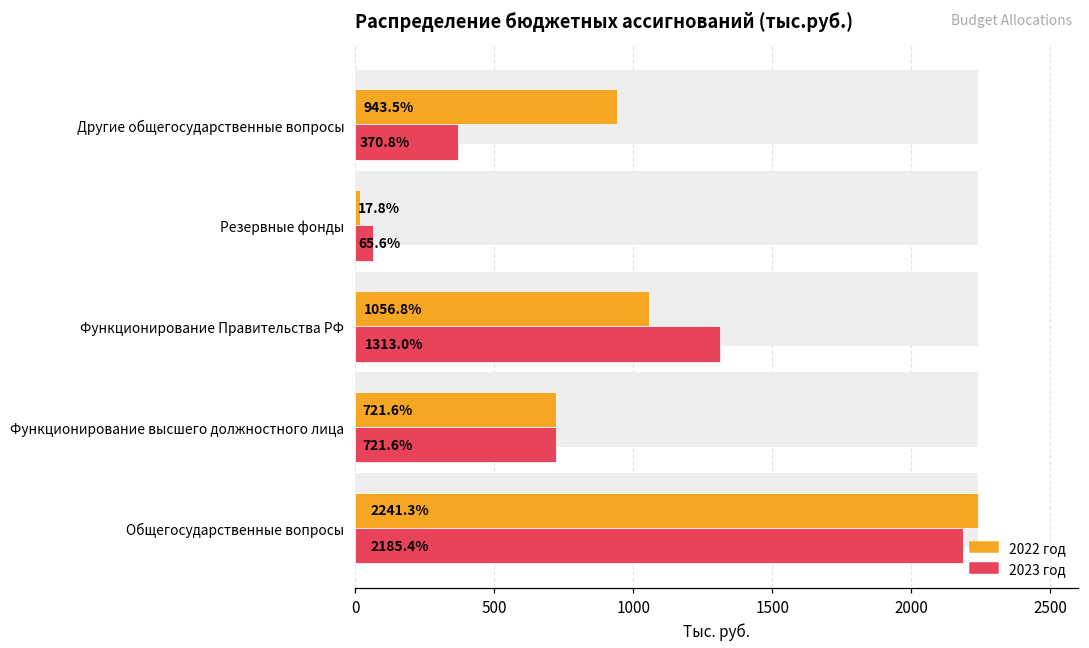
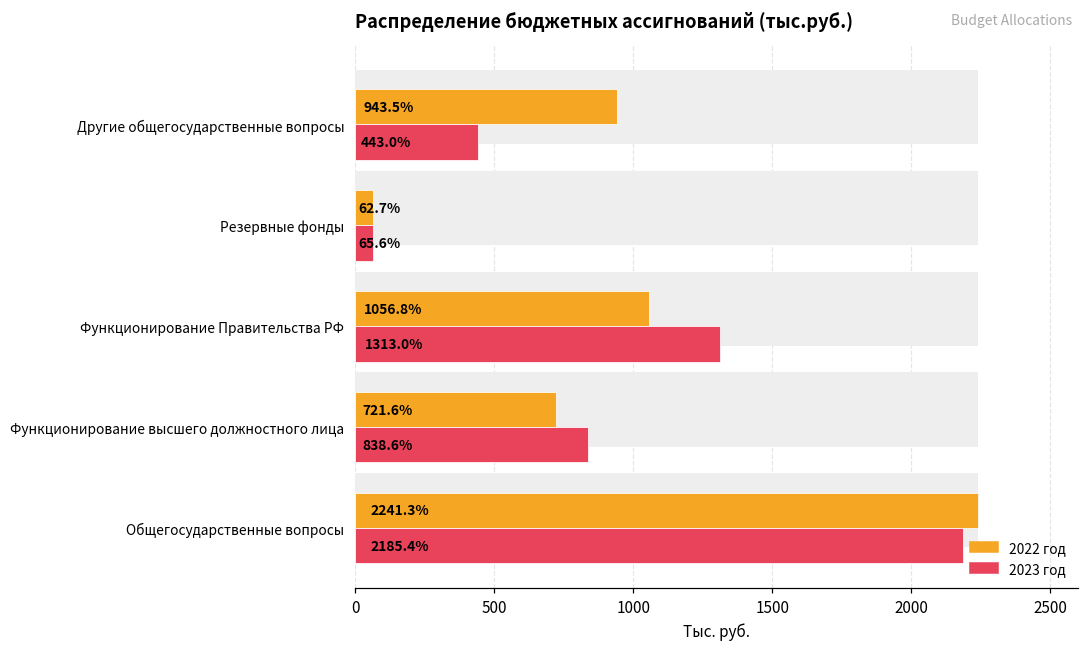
2023 год, Другие общегосударственные вопросы: 370.8% -> 443.0%
2022 год, Резервные фонды: 17.8% -> 62.7%
2023 год, Функционирование высшего должностного лица: 721.6% -> 838.6%
